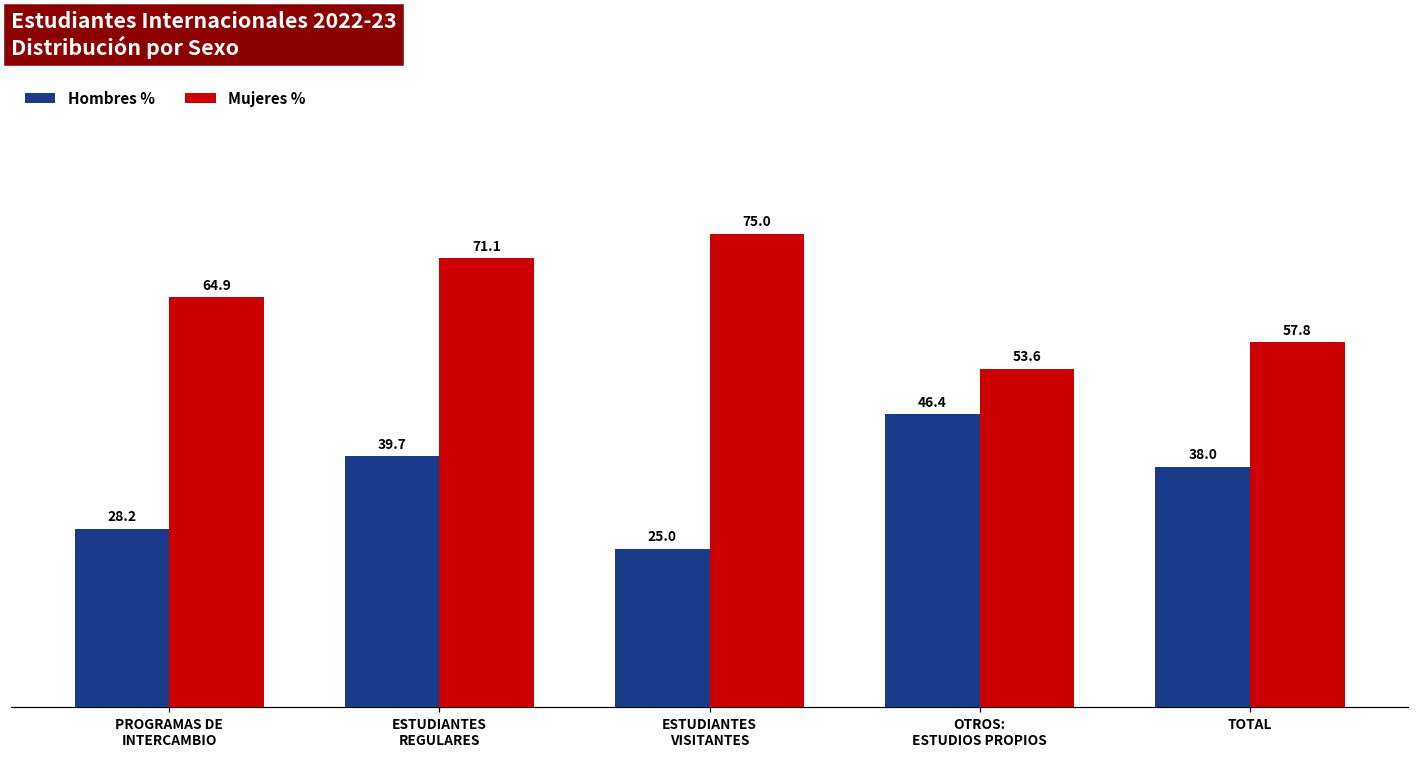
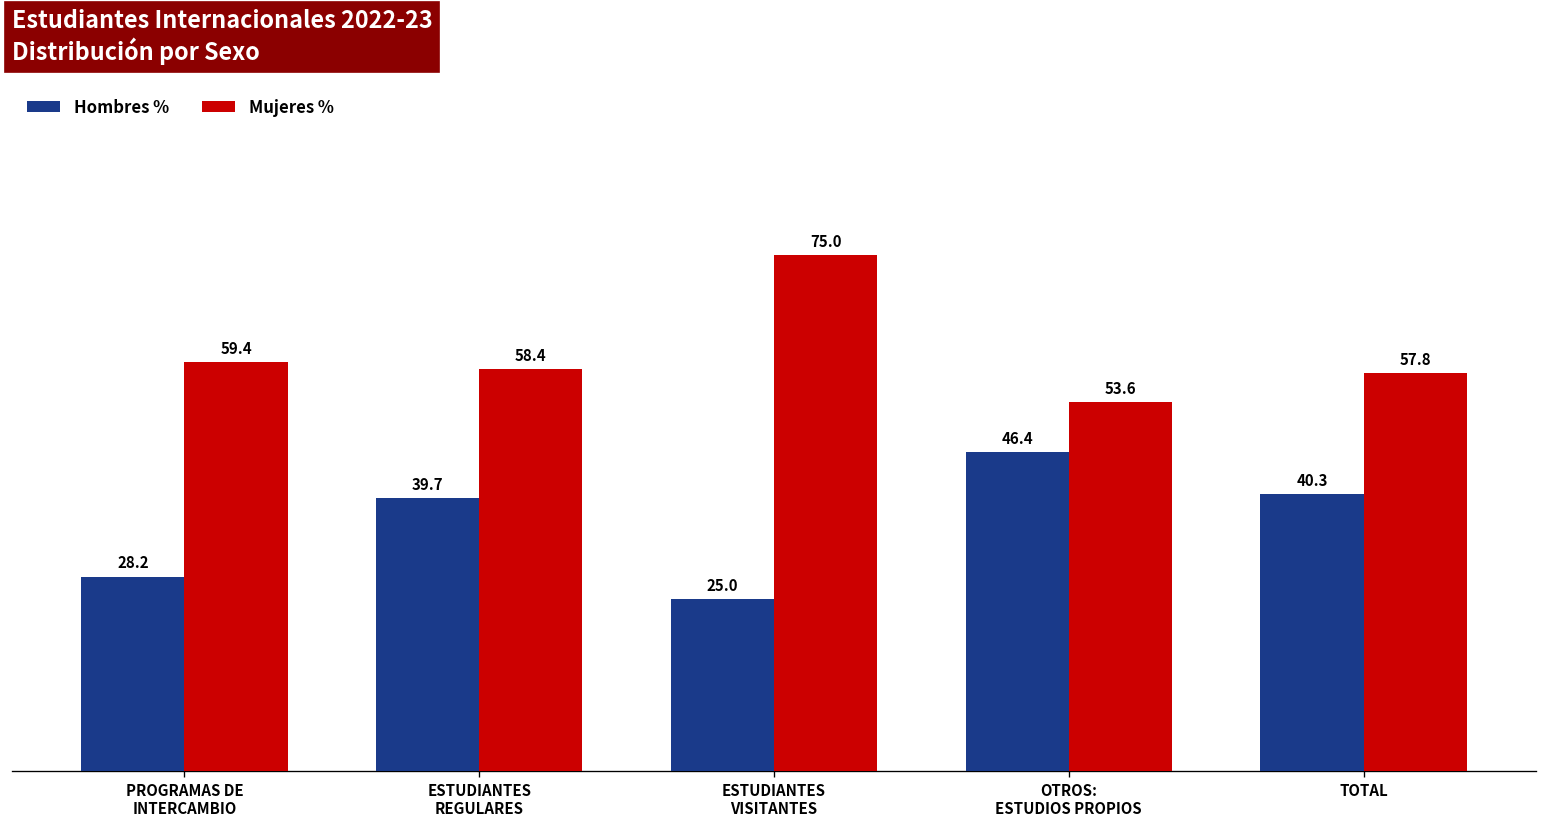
Mujeres %, PROGRAMAS DE INTERCAMBIO: 64.9 -> 59.4
Mujeres %, ESTUDIANTES REGULARES: 71.1 -> 58.4
Hombres %, TOTAL: 38.0 -> 40.3
